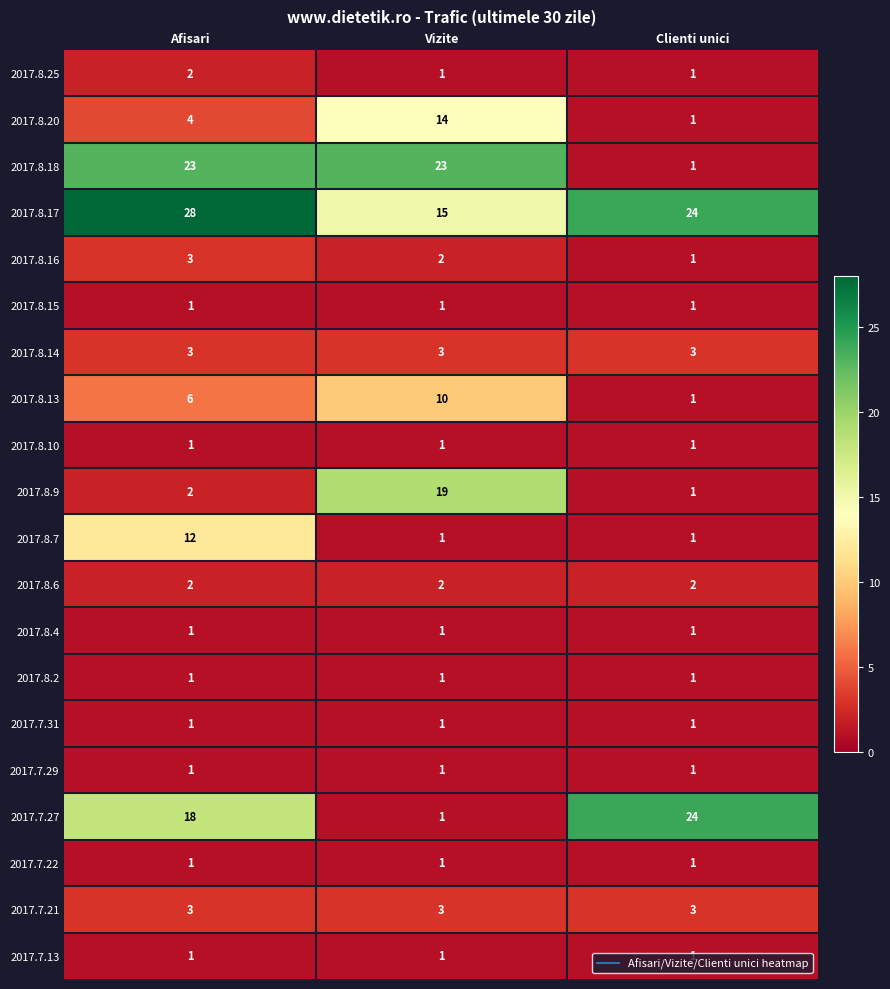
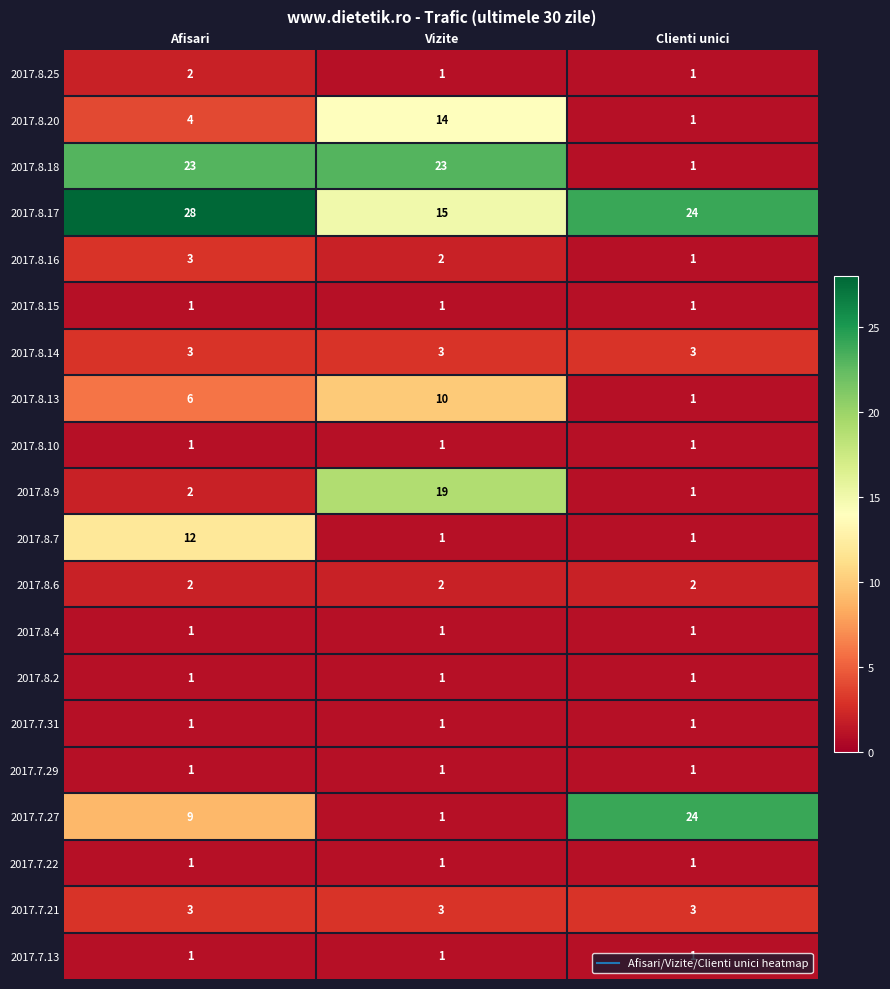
2017.7.27, Afisari: 18 -> 9
